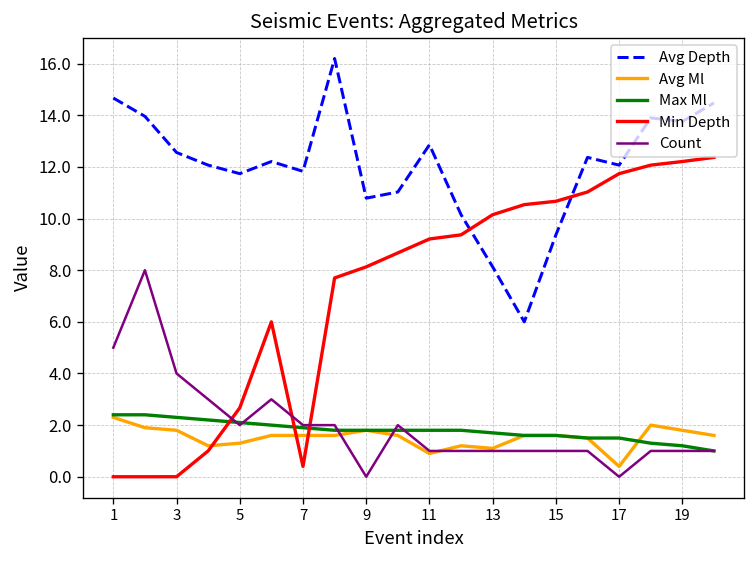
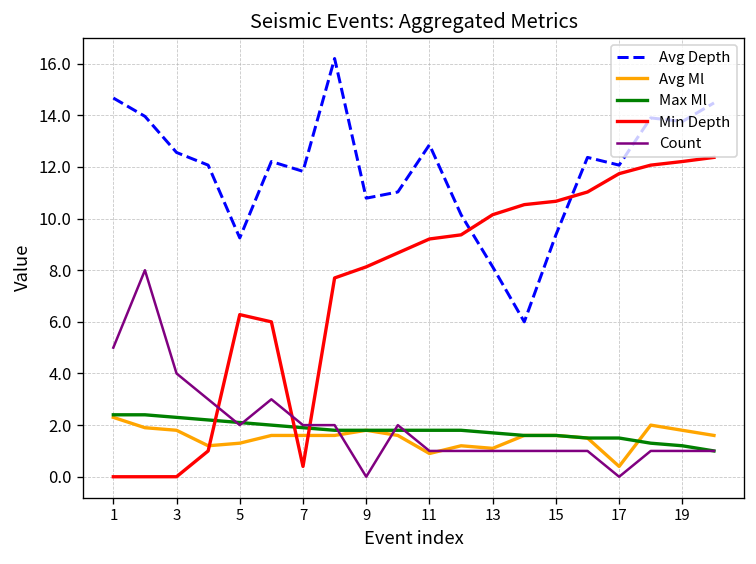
Avg Depth, 5: 11.7 -> 9.3
Min Depth, 5: 2.7 -> 6.3
